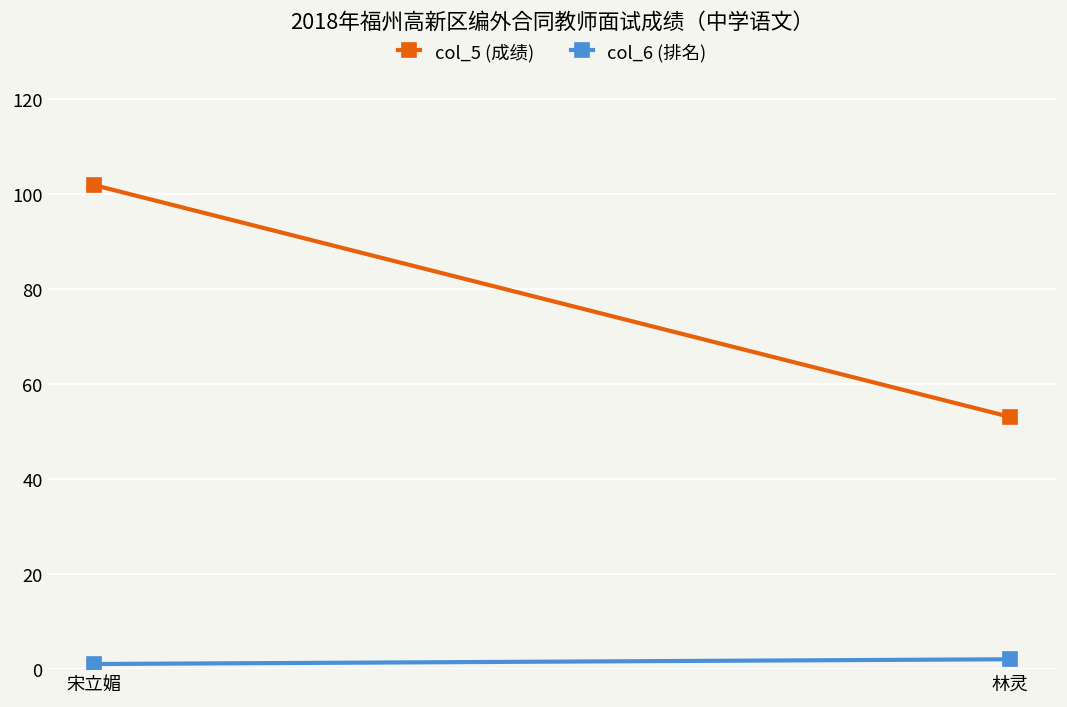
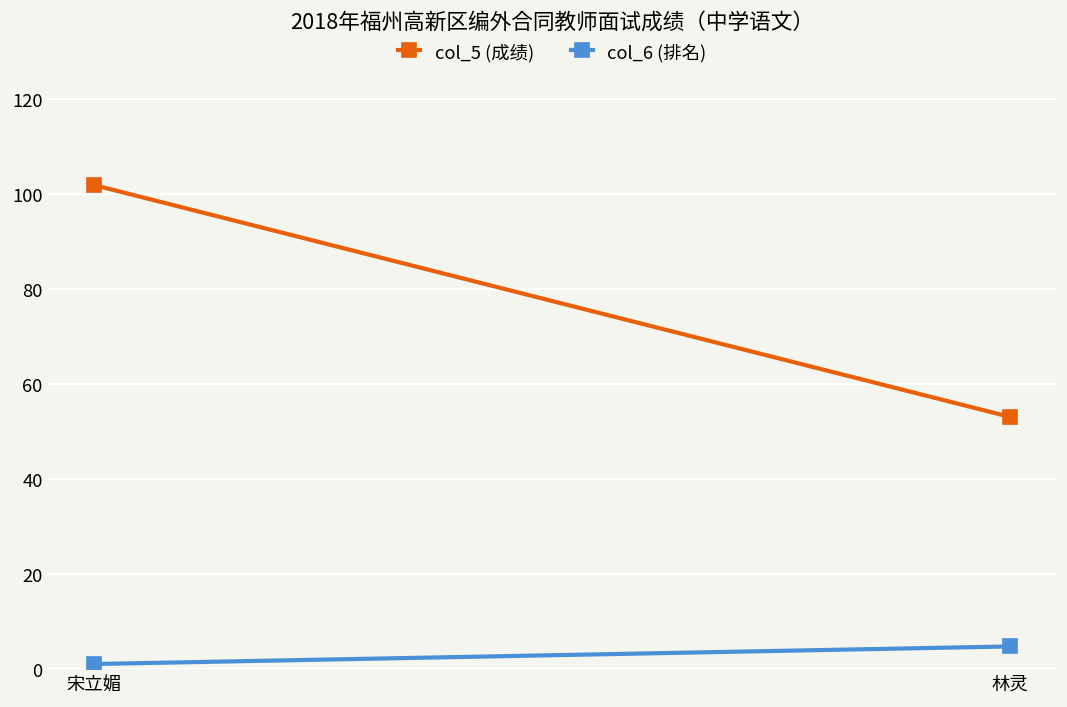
col_6 (排名), 林灵: 2 -> 5
